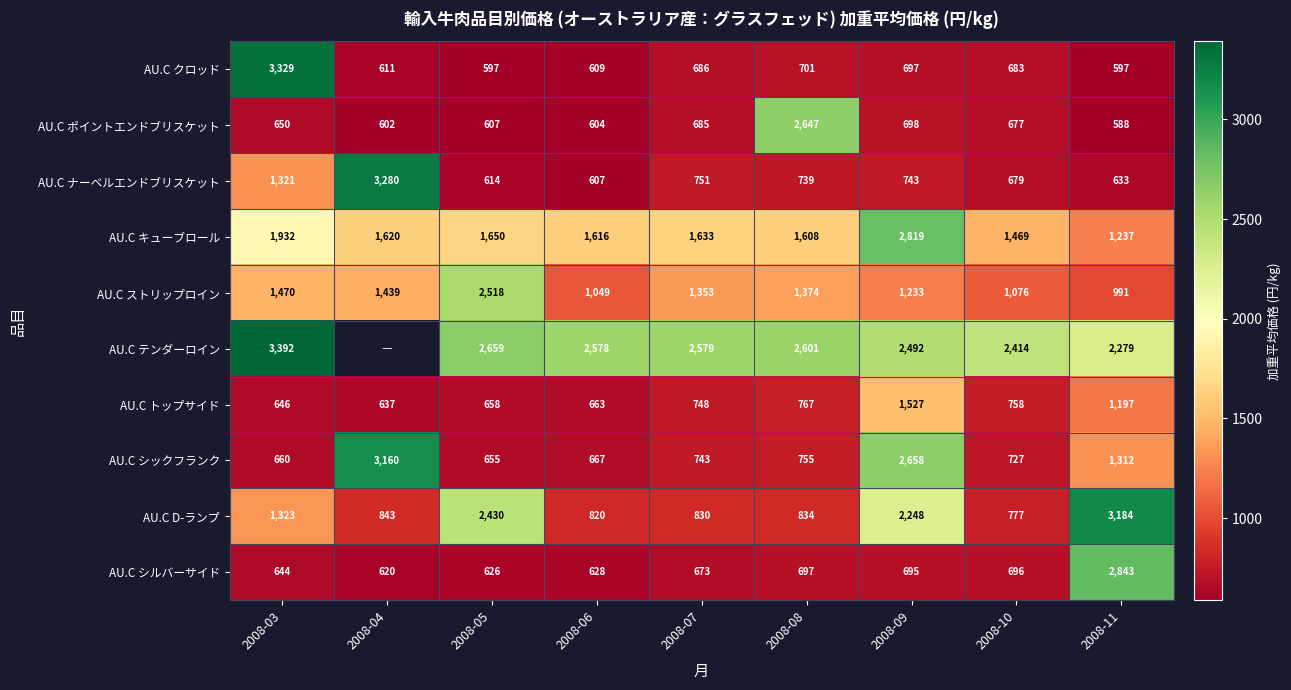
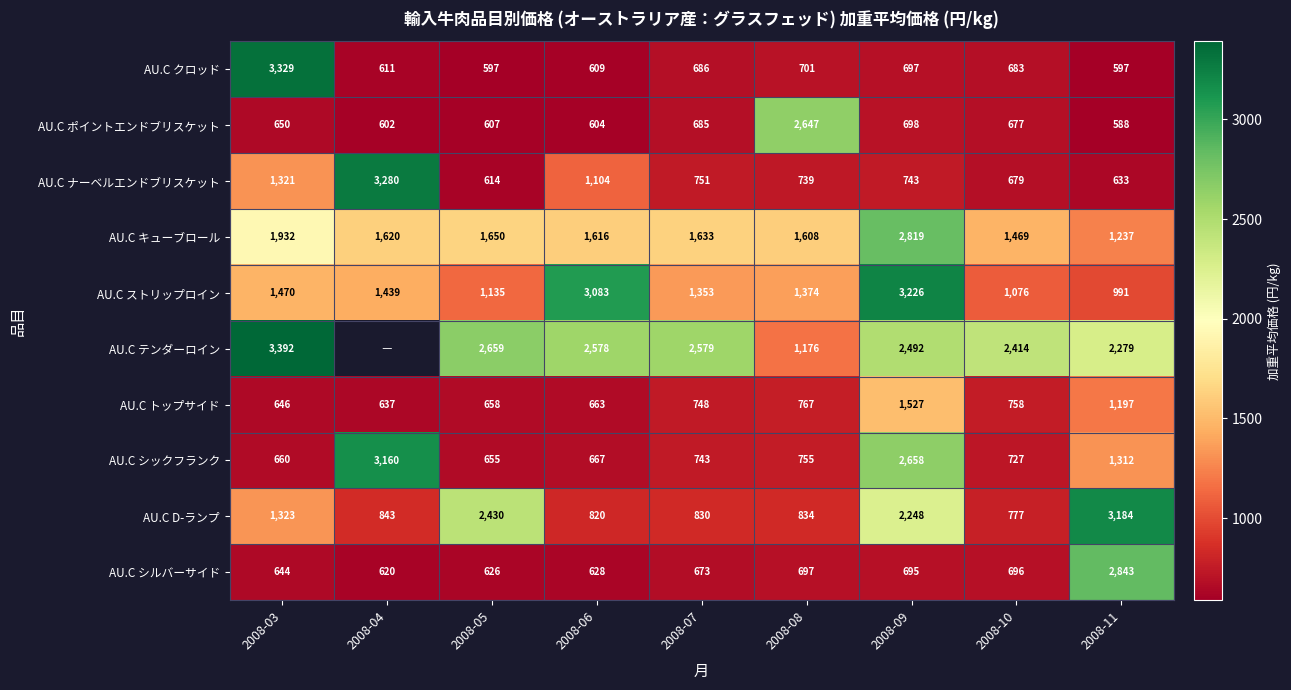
AU.C ナーベルエンドブリスケット, 2008-06: 607 -> 1,104
AU.C ストリップロイン, 2008-05: 2,518 -> 1,135
AU.C ストリップロイン, 2008-06: 1,049 -> 3,083
AU.C ストリップロイン, 2008-09: 1,233 -> 3,226
AU.C テンダーロイン, 2008-08: 2,601 -> 1,176
